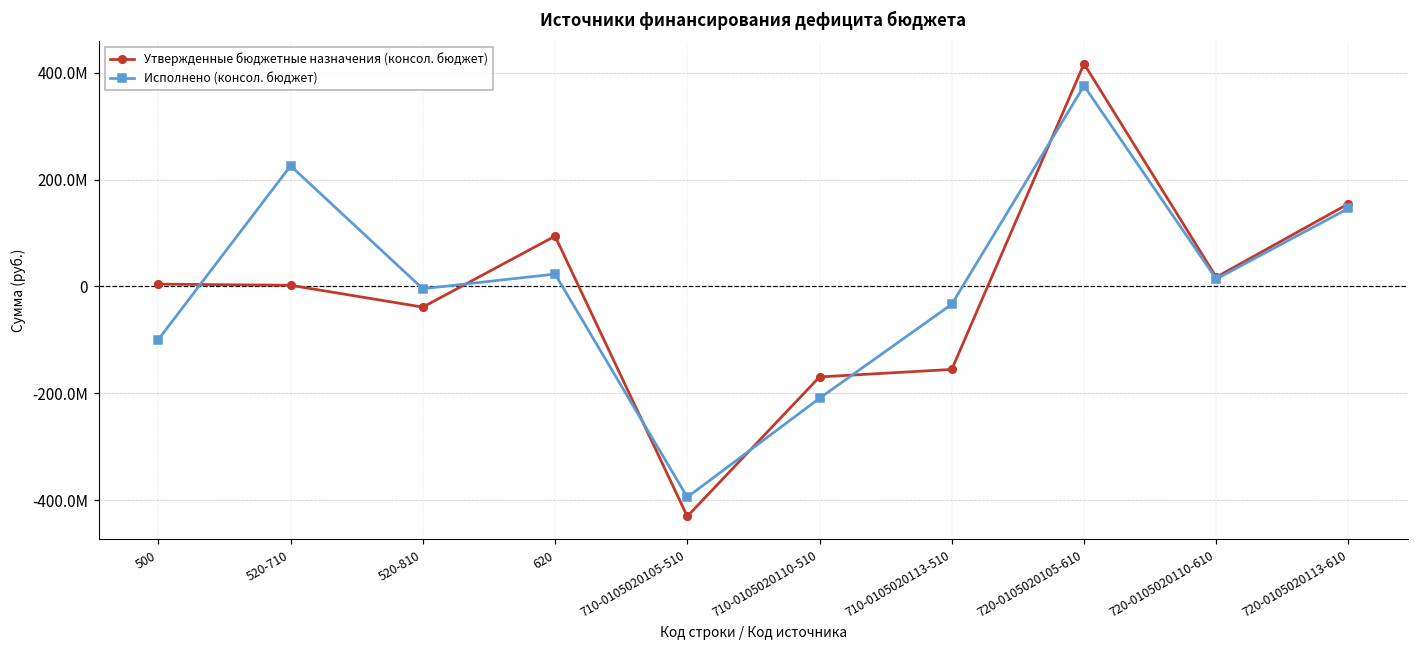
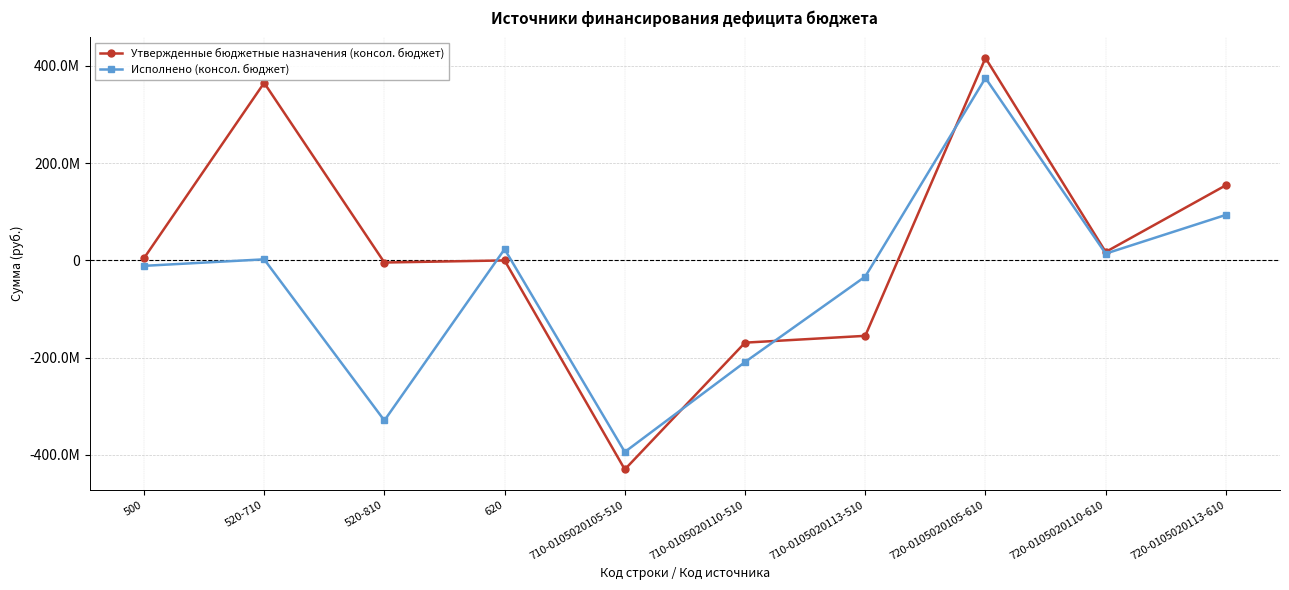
Исполнено (консол. бюджет), 500: -100000000 -> -10000000
Утвержденные бюджетные назначения (консол. бюджет), 520-710: 0 -> 370000000
Исполнено (консол. бюджет), 520-710: 230000000 -> 0
Утвержденные бюджетные назначения (консол. бюджет), 520-810: -40000000 -> 0
Исполнено (консол. бюджет), 520-810: 0 -> -330000000
Утвержденные бюджетные назначения (консол. бюджет), 620: 90000000 -> 0
Исполнено (консол. бюджет), 720-0105020113-610: 150000000 -> 90000000
